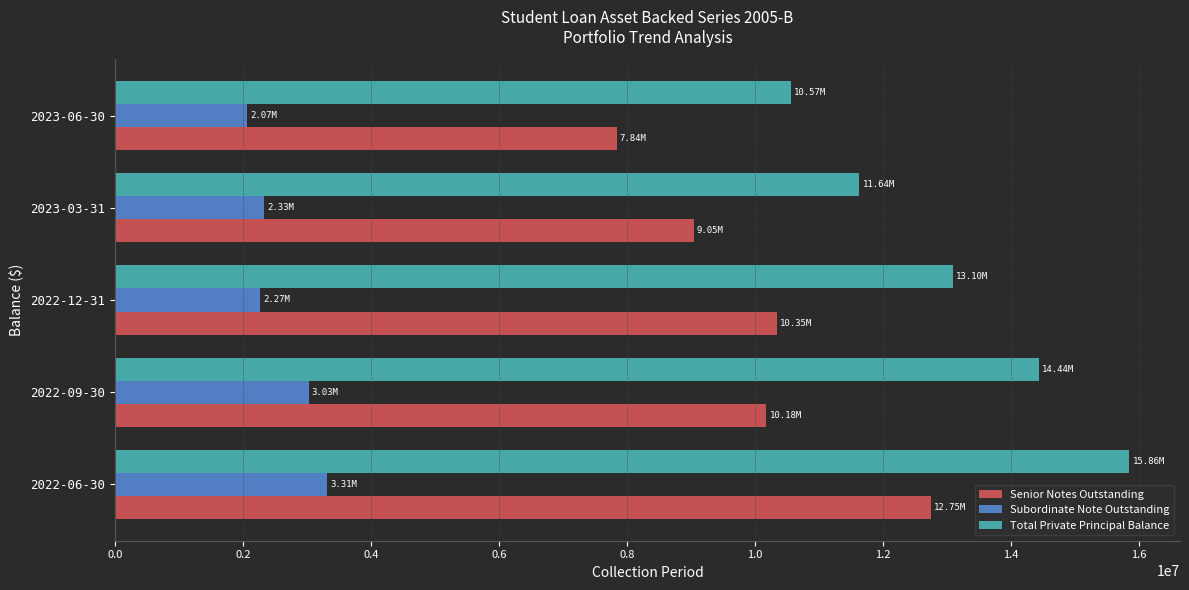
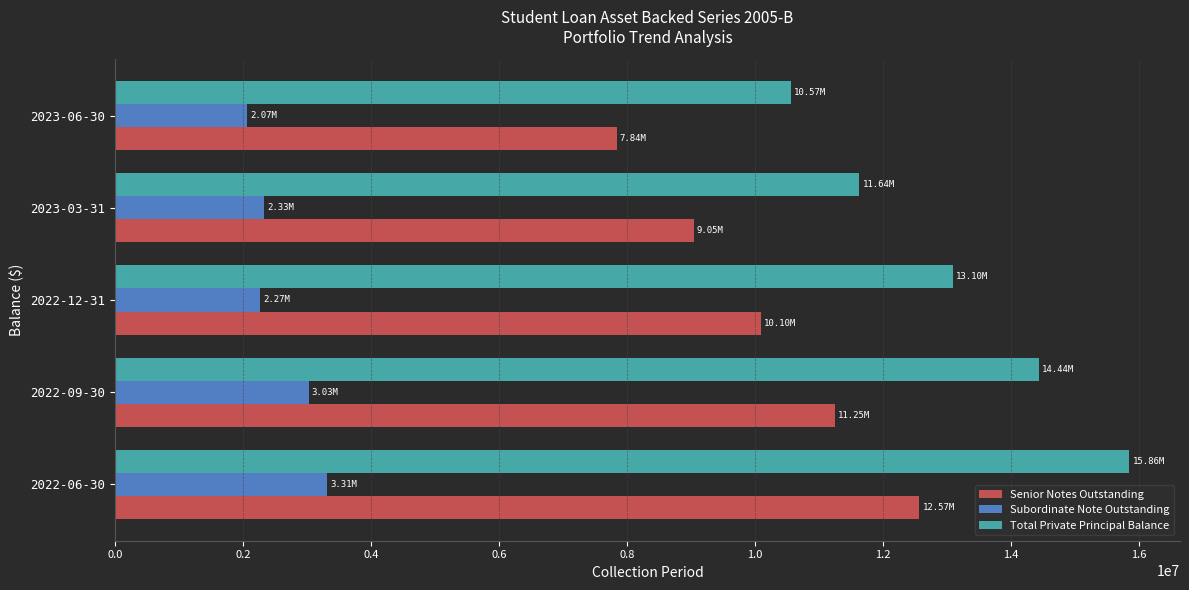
Senior Notes Outstanding, 2022-12-31: 10.35M -> 10.10M
Senior Notes Outstanding, 2022-09-30: 10.18M -> 11.25M
Senior Notes Outstanding, 2022-06-30: 12.75M -> 12.57M
